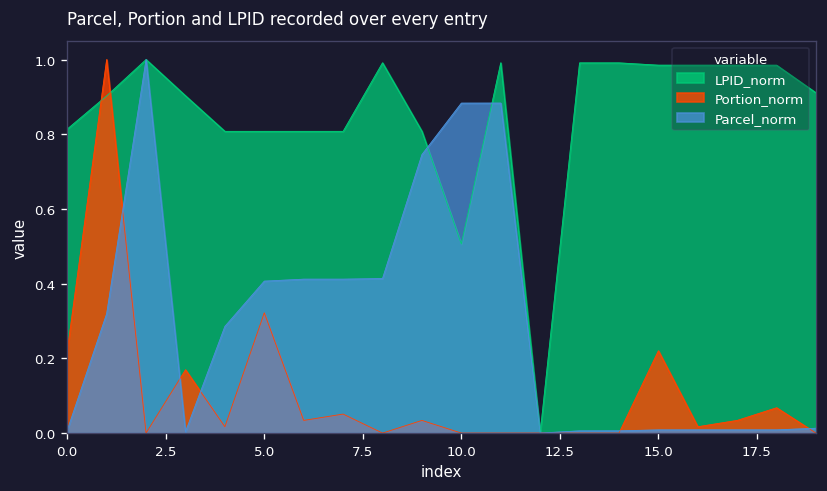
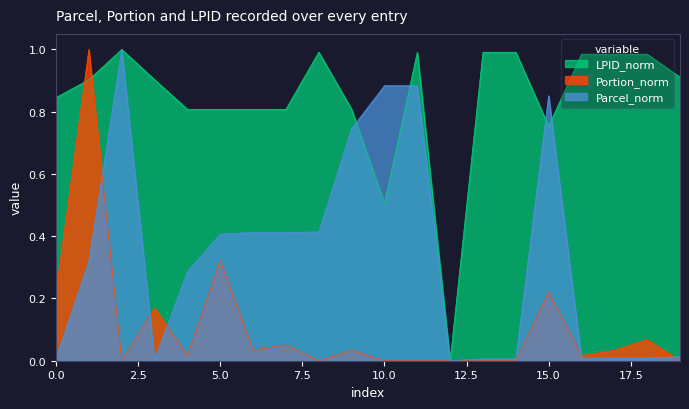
LPID_norm, 0.0: 0.81 -> 0.85
LPID_norm, 15.0: 0.98 -> 0.75
Parcel_norm, 15.0: 0.01 -> 0.85
